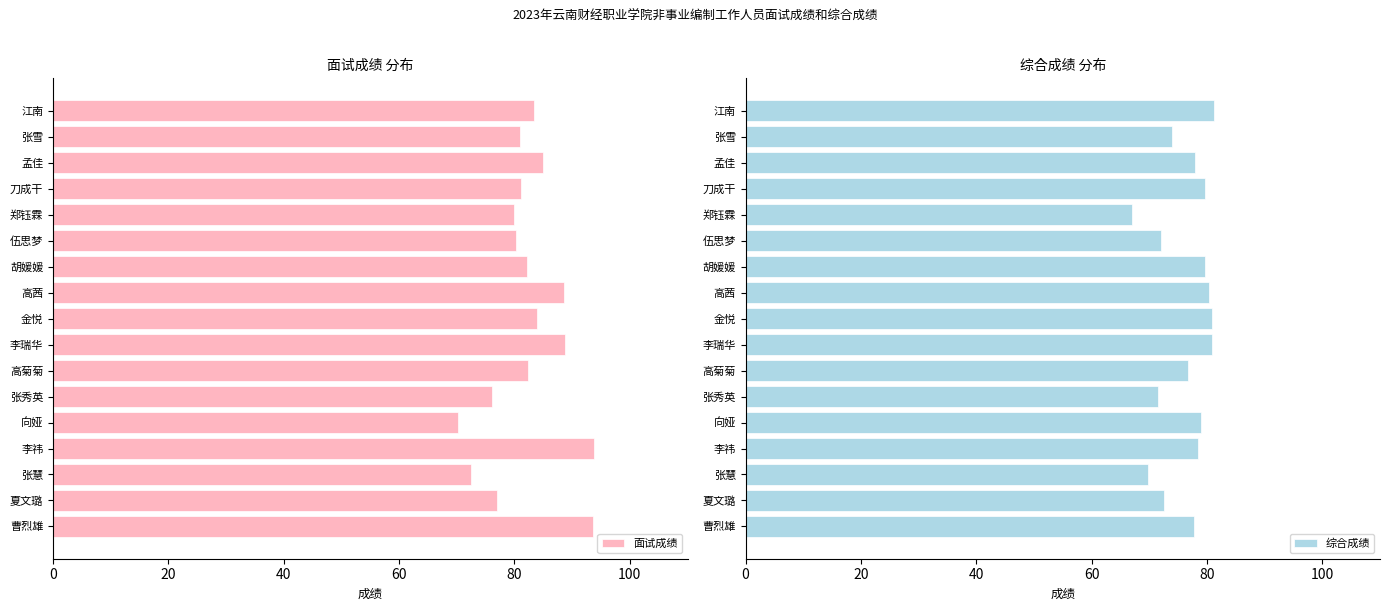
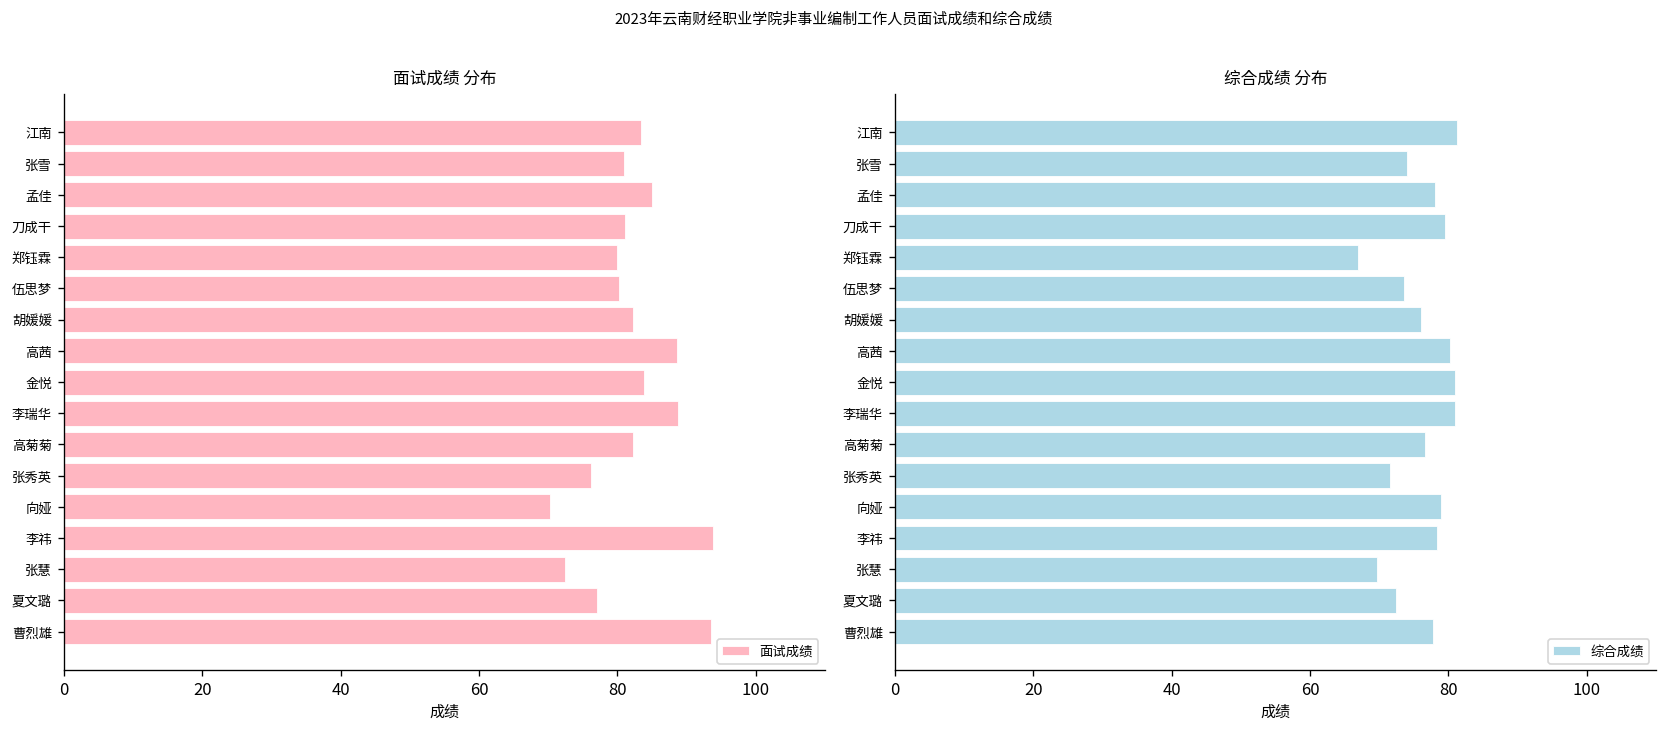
综合成绩 分布, 伍思梦: 72 -> 74
综合成绩 分布, 胡媛媛: 80 -> 76
